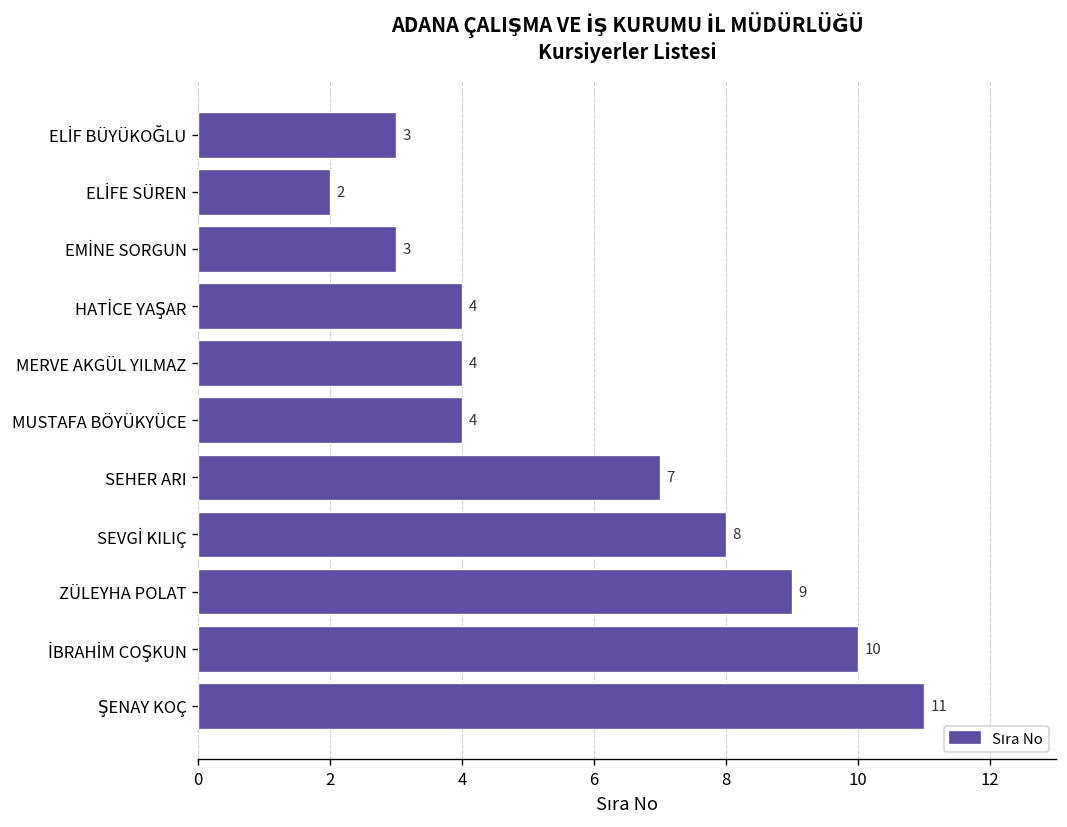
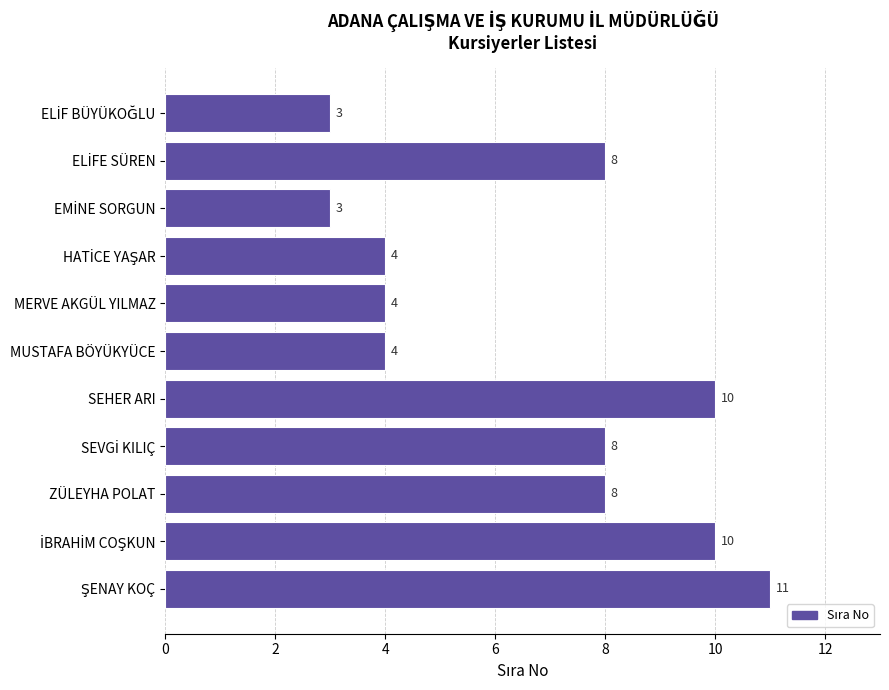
ELİFE SÜREN: 2 -> 8
SEHER ARI: 7 -> 10
ZÜLEYHA POLAT: 9 -> 8
